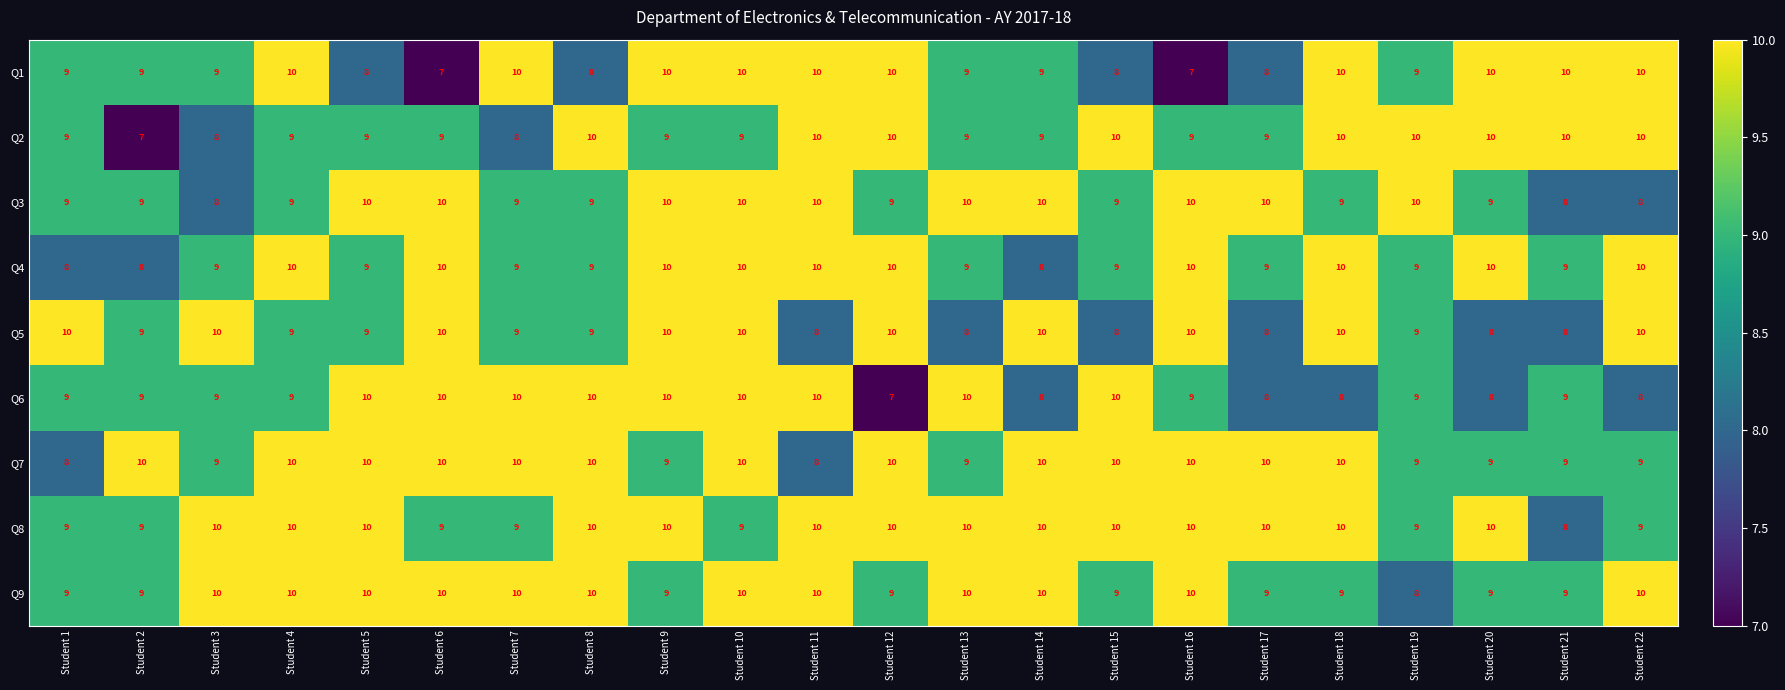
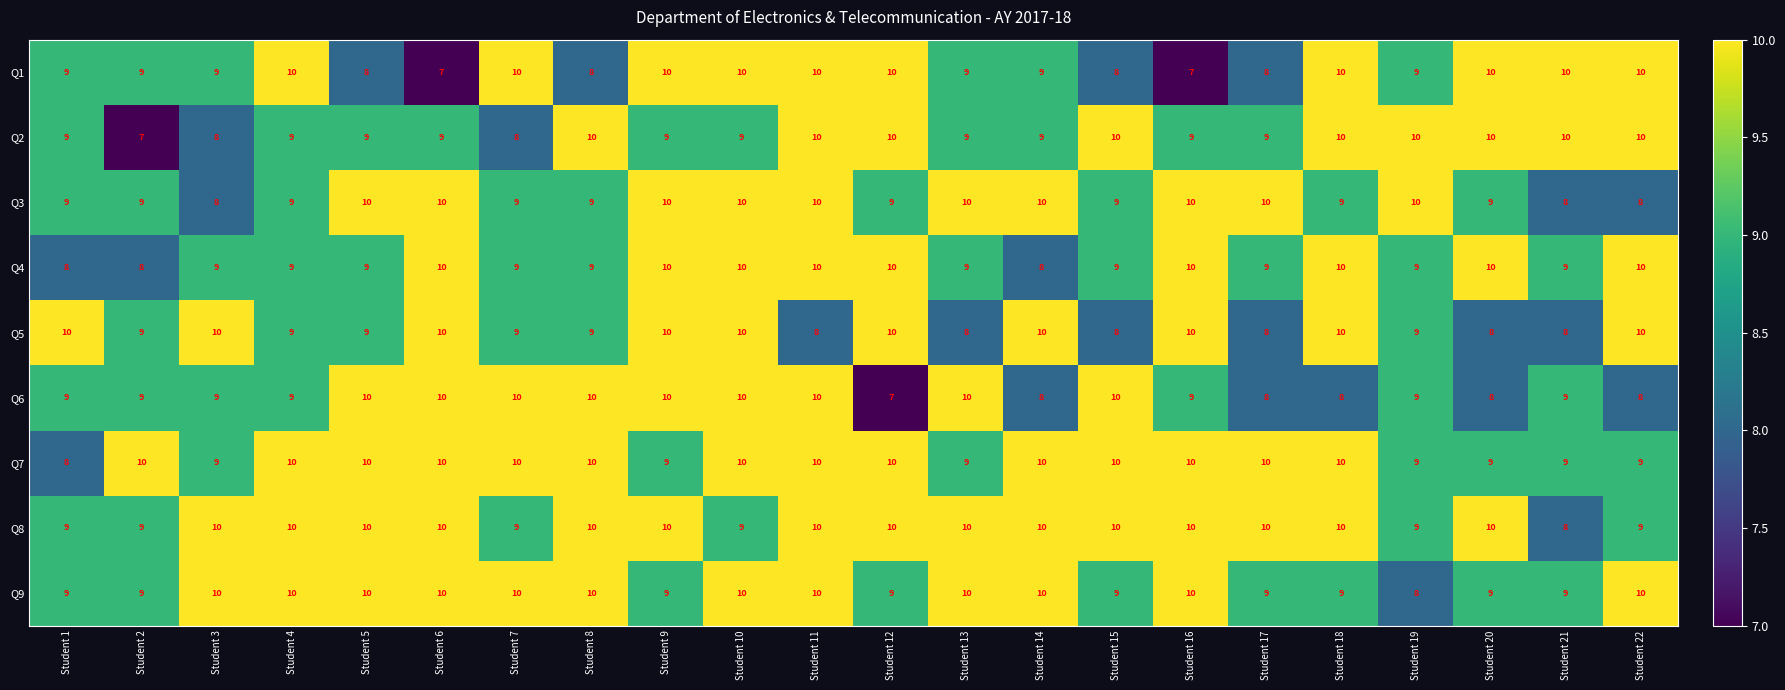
Q4, Student 4: 10 -> 9
Q7, Student 11: 8 -> 10
Q8, Student 6: 9 -> 10
